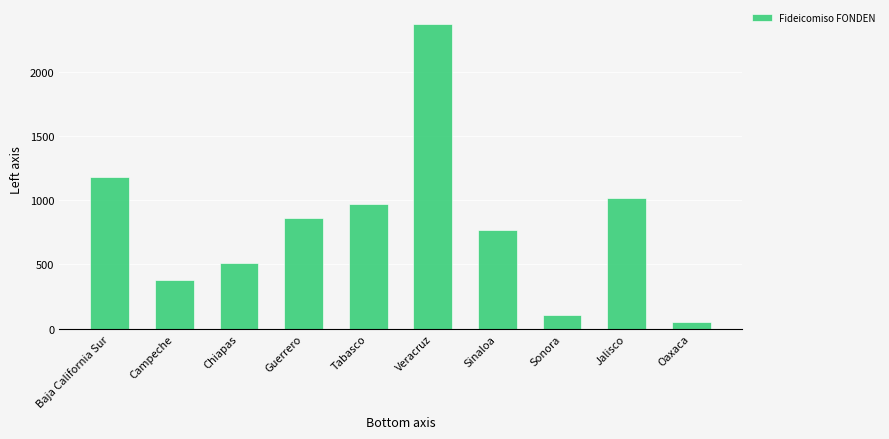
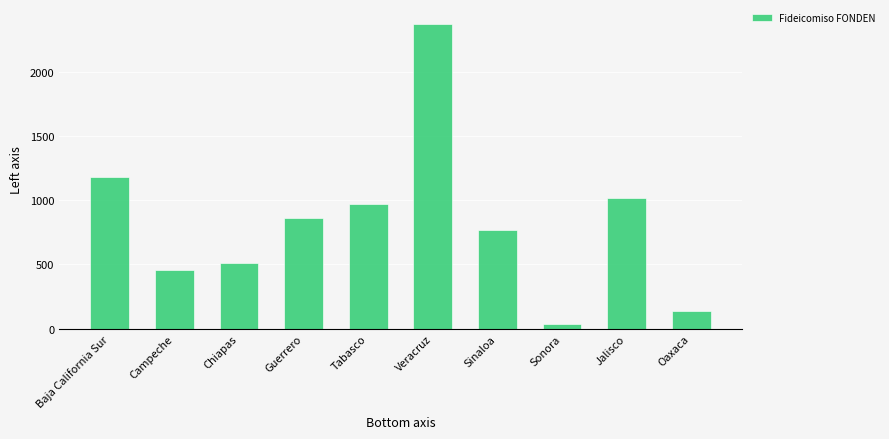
Campeche: 380 -> 450
Sonora: 110 -> 30
Oaxaca: 50 -> 140
